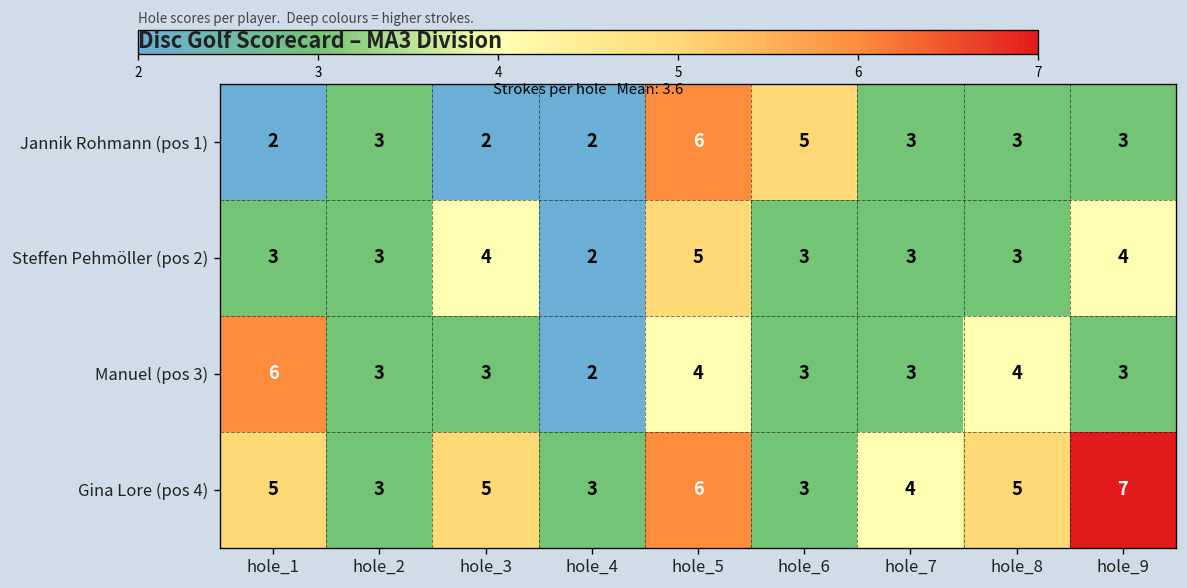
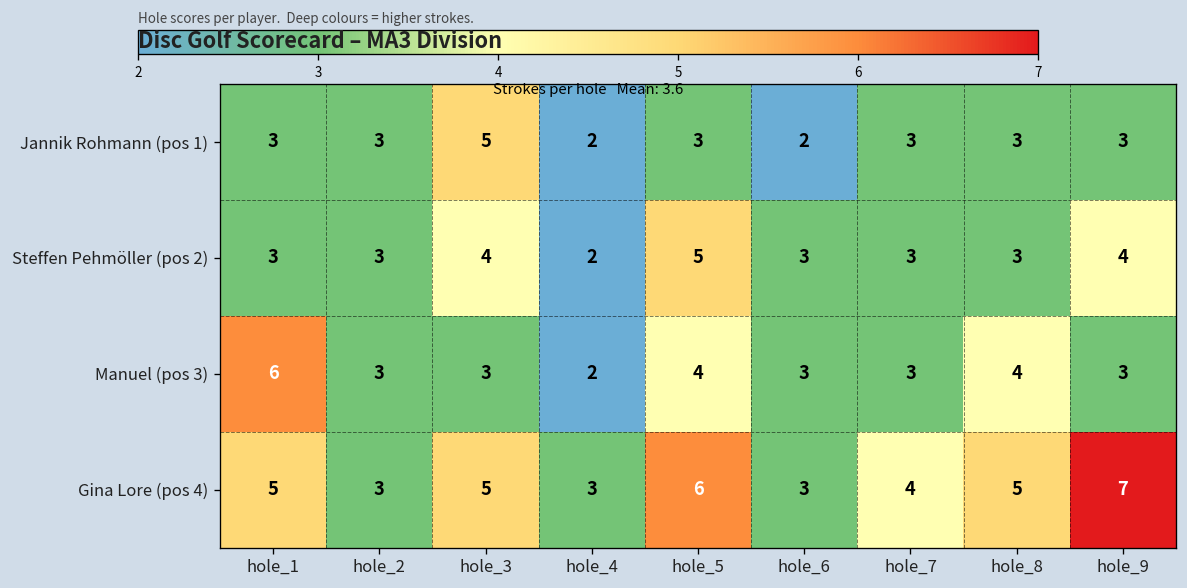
Jannik Rohmann (pos 1), hole_1: 2 -> 3
Jannik Rohmann (pos 1), hole_3: 2 -> 5
Jannik Rohmann (pos 1), hole_5: 6 -> 3
Jannik Rohmann (pos 1), hole_6: 5 -> 2
